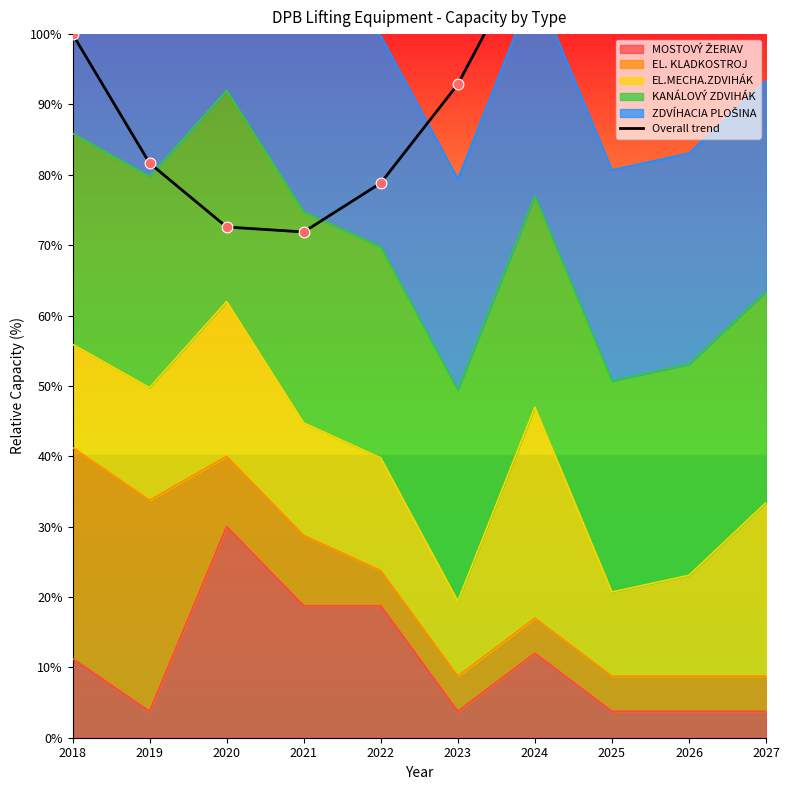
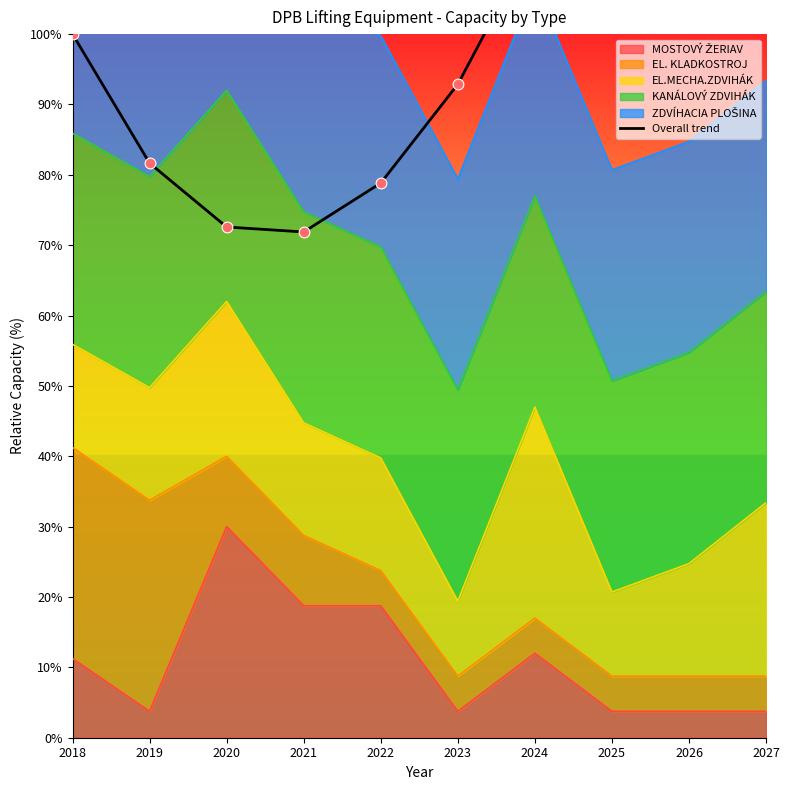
EL.MECHA.ZDVIHÁK, 2026: 14% -> 16%
